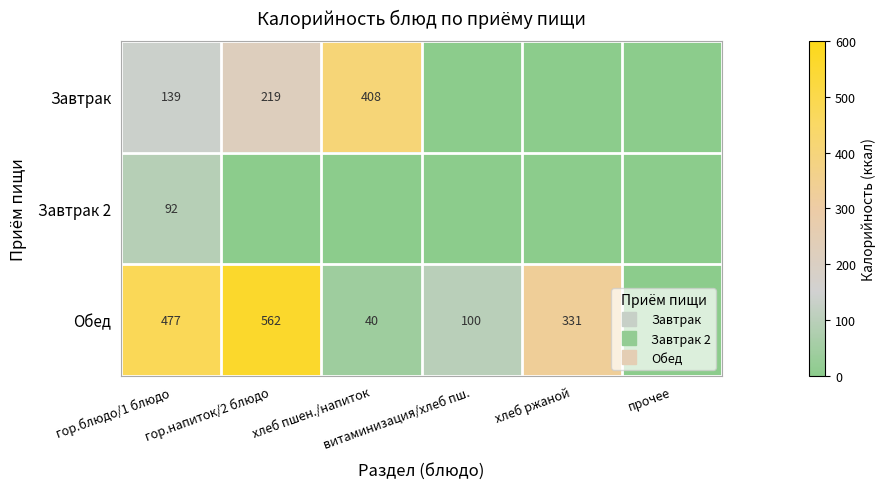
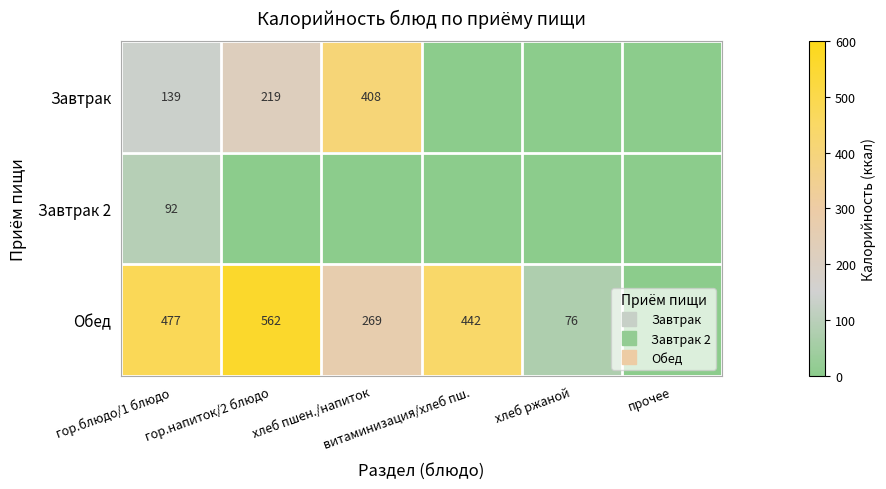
Обед, хлеб пшен./напиток: 40 -> 269
Обед, витаминизация/хлеб пш.: 100 -> 442
Обед, хлеб ржаной: 331 -> 76
